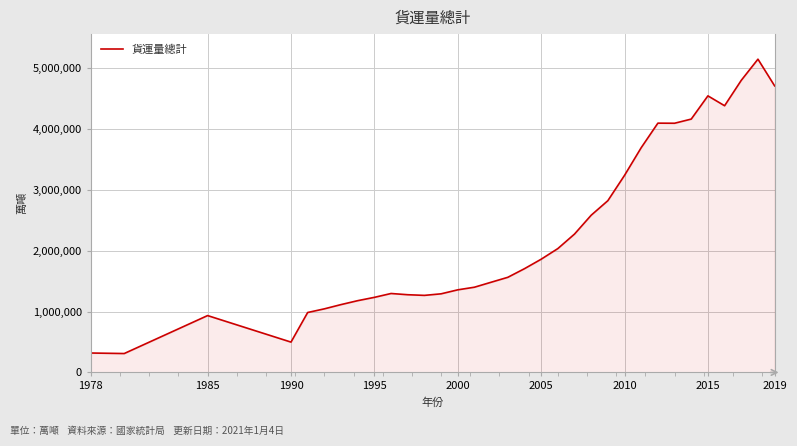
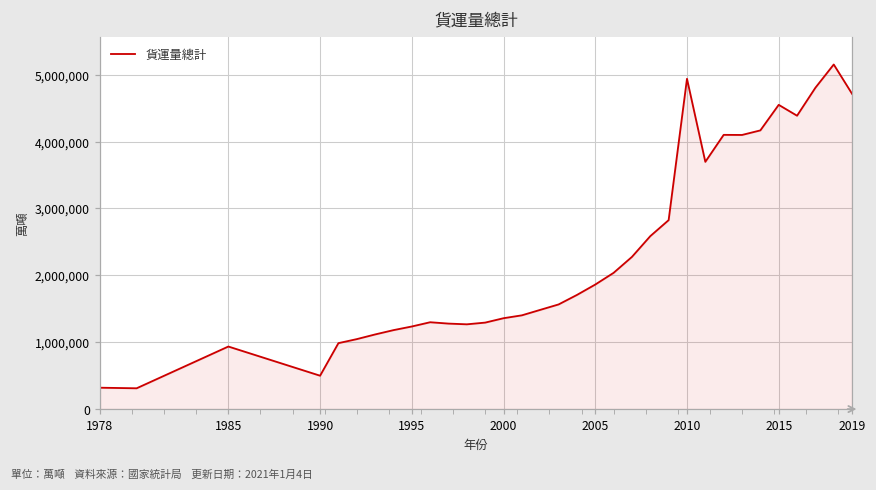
2010: 3,200,000 -> 4,900,000
